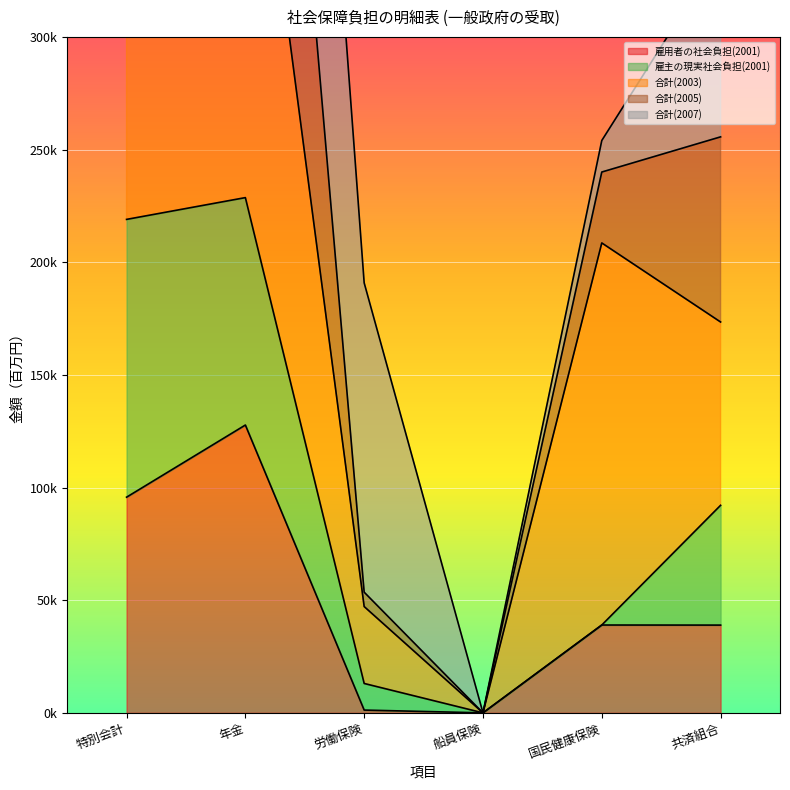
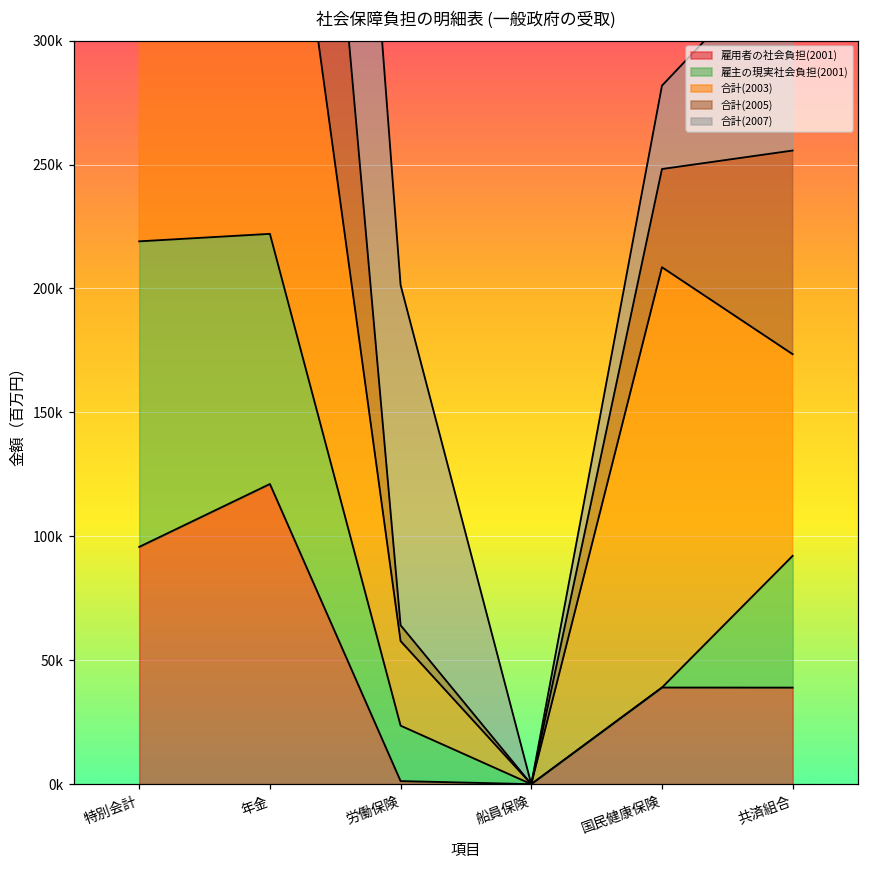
雇用者の社会負担(2001), 年金: 128000 -> 121000
雇主の現実社会負担(2001), 労働保険: 12000 -> 22000
合計(2005), 国民健康保険: 31000 -> 40000
合計(2007), 国民健康保険: 14000 -> 34000
